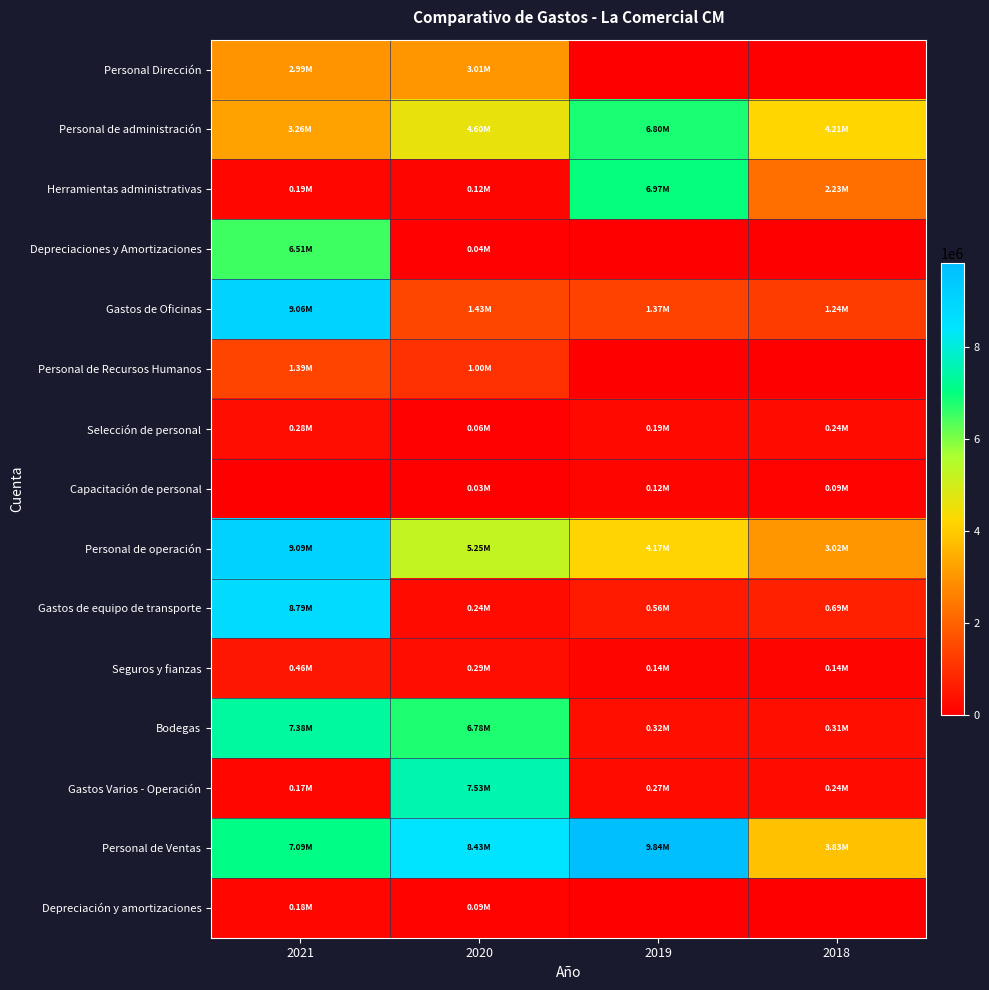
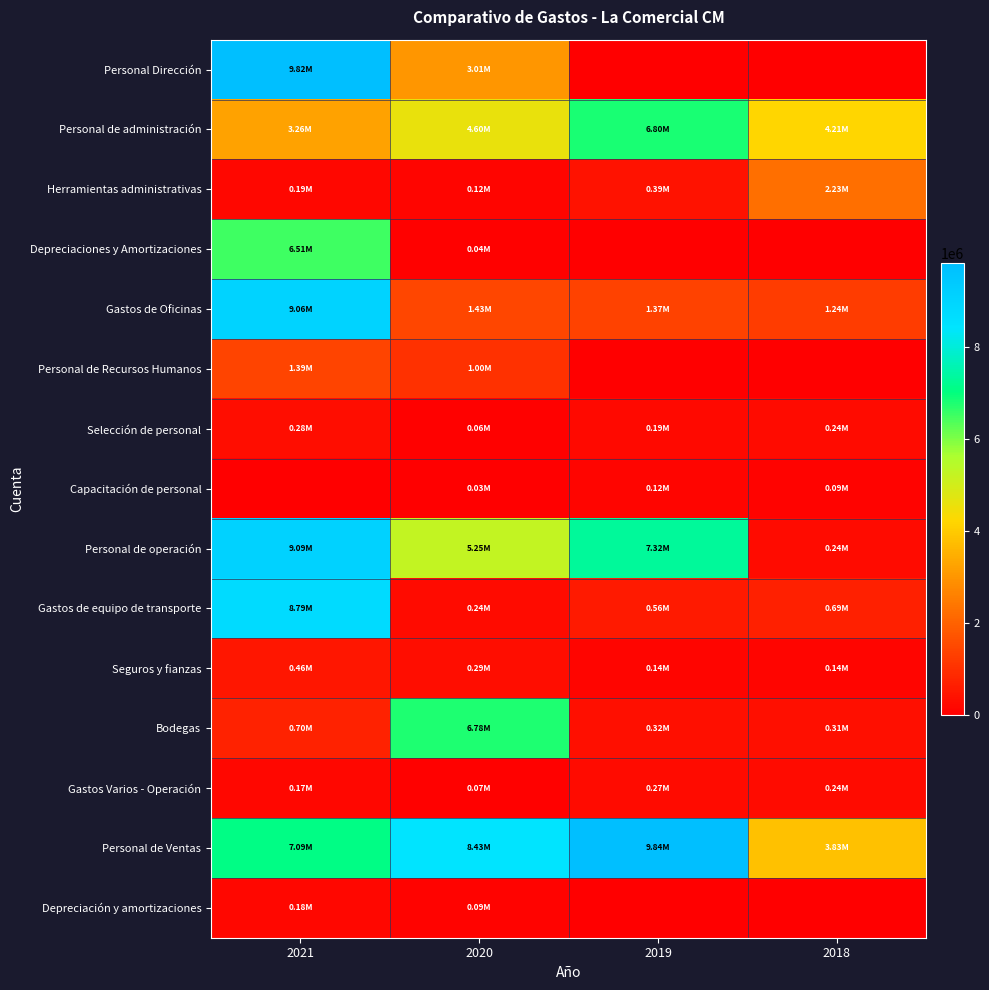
Personal Dirección, 2021: 2.99M -> 9.82M
Herramientas administrativas, 2019: 6.97M -> 0.39M
Personal de operación, 2019: 4.17M -> 7.32M
Personal de operación, 2018: 3.02M -> 0.24M
Bodegas, 2021: 7.38M -> 0.70M
Gastos Varios - Operación, 2020: 7.53M -> 0.07M
